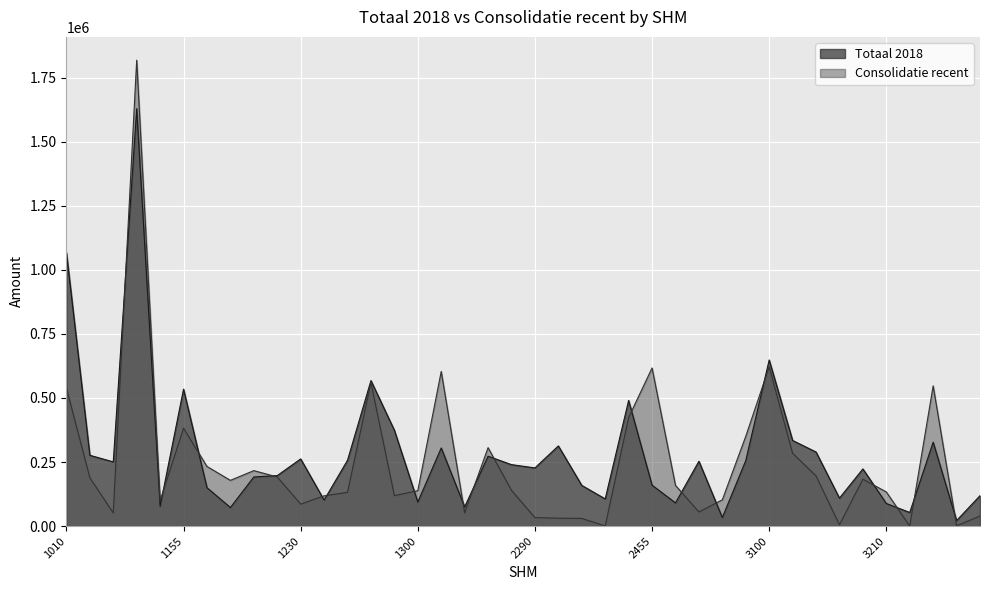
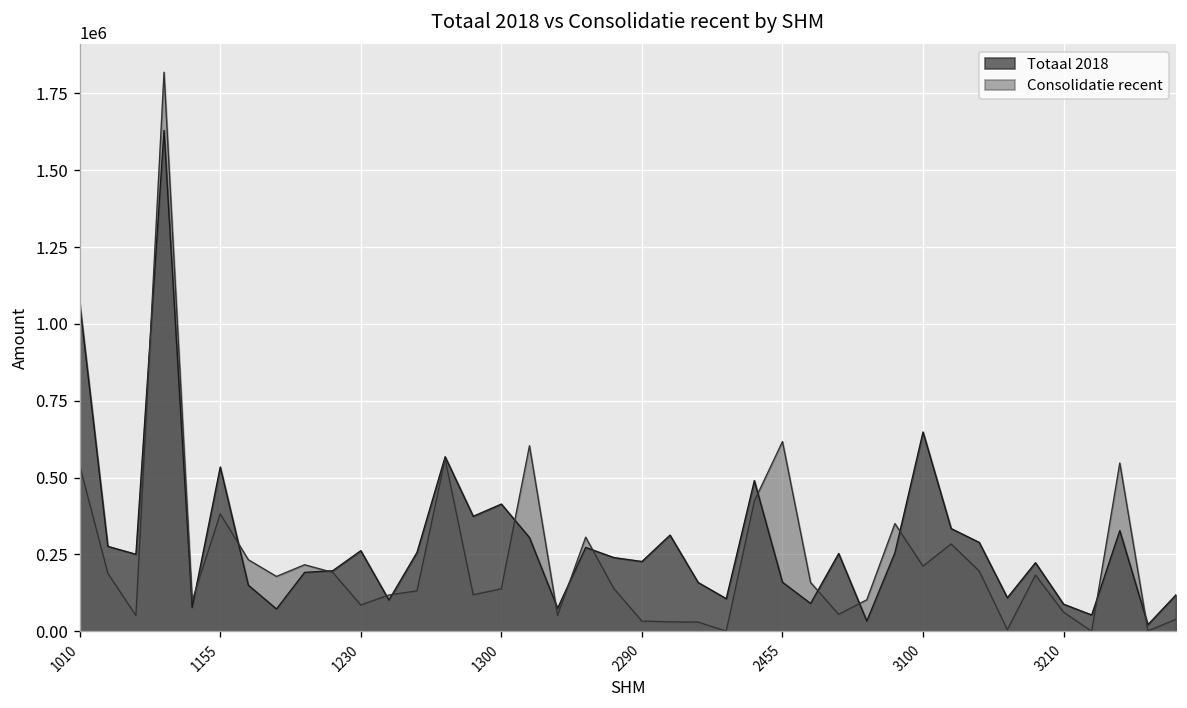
Totaal 2018, 1300: 90000 -> 410000
Consolidatie recent, 3100: 620000 -> 210000
Consolidatie recent, 3210: 130000 -> 60000
